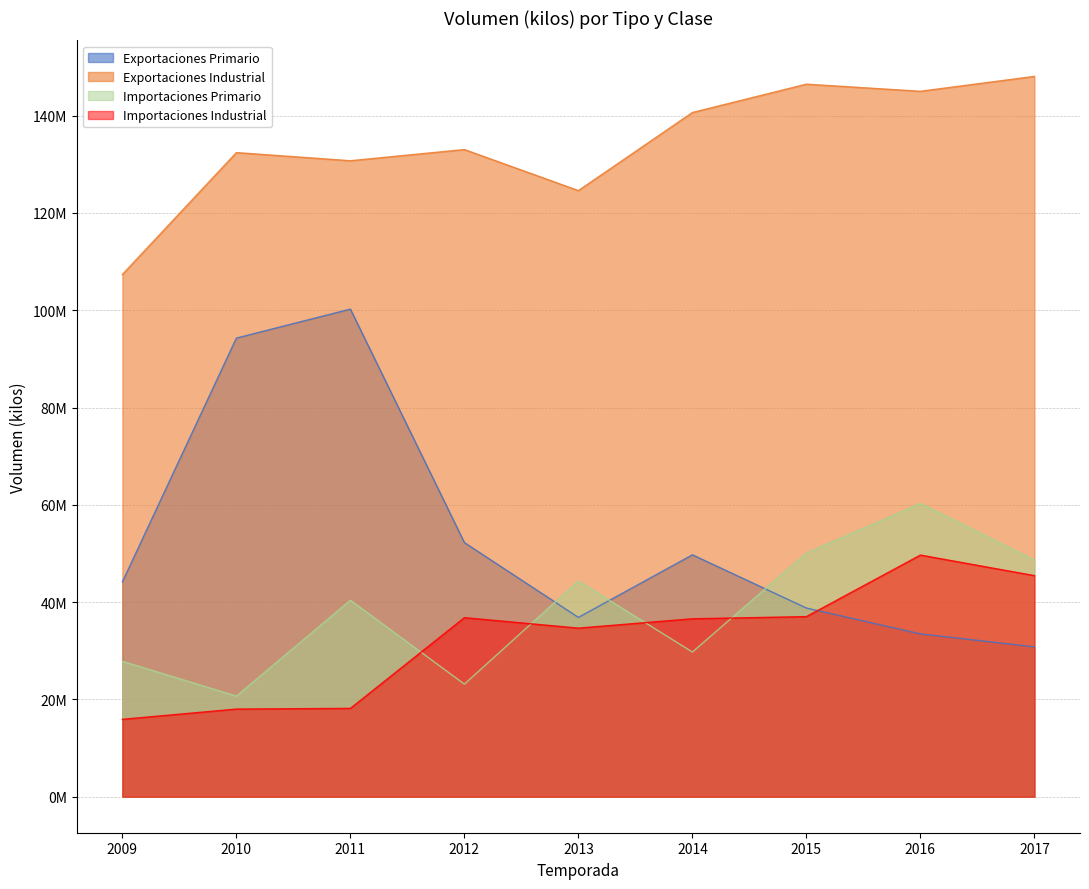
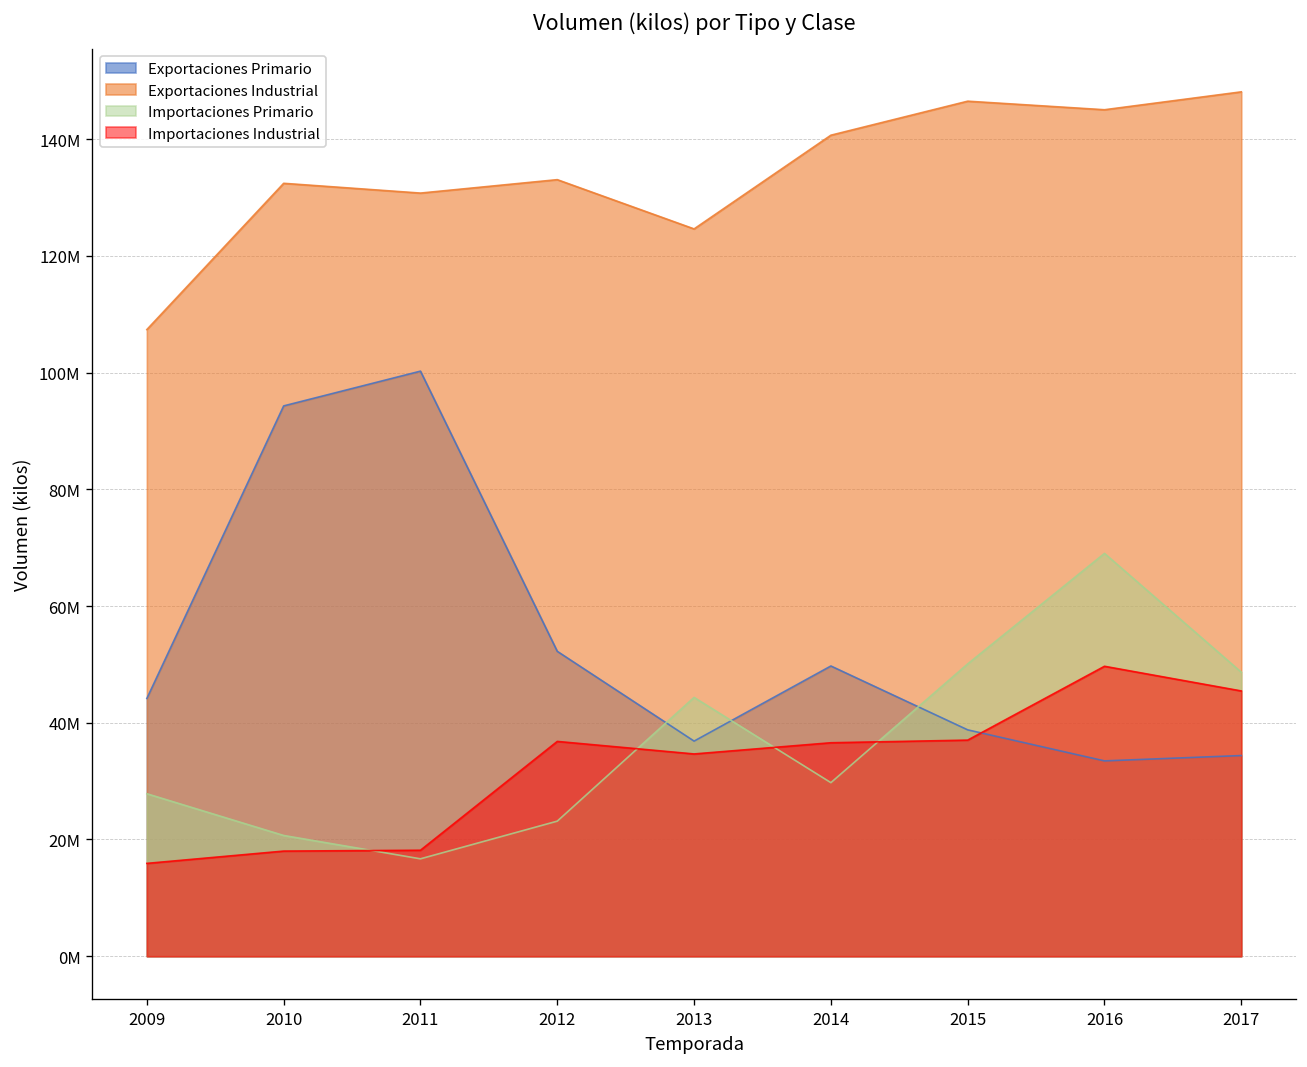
Importaciones Primario, 2011: 40000000 -> 17000000
Importaciones Primario, 2016: 60000000 -> 69000000
Exportaciones Primario, 2017: 31000000 -> 34000000
